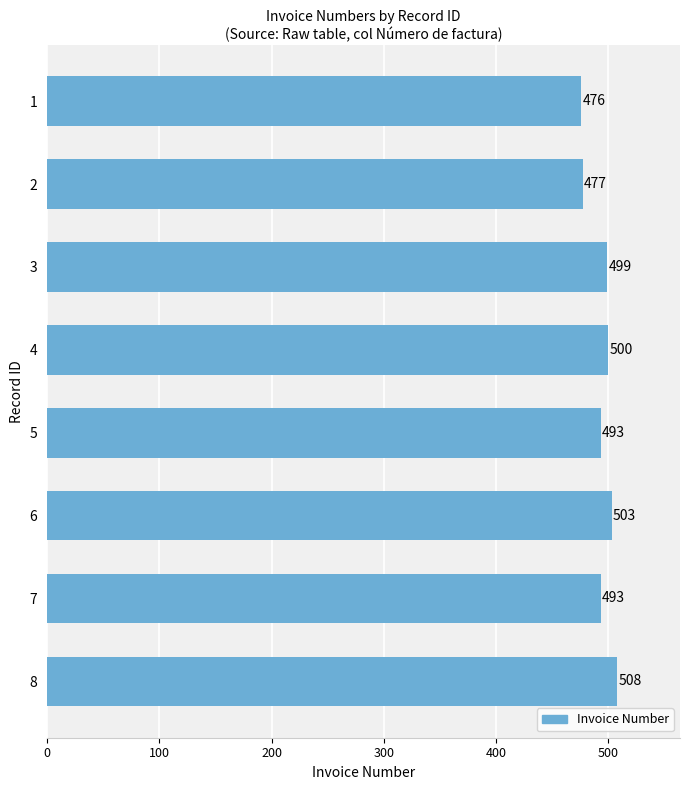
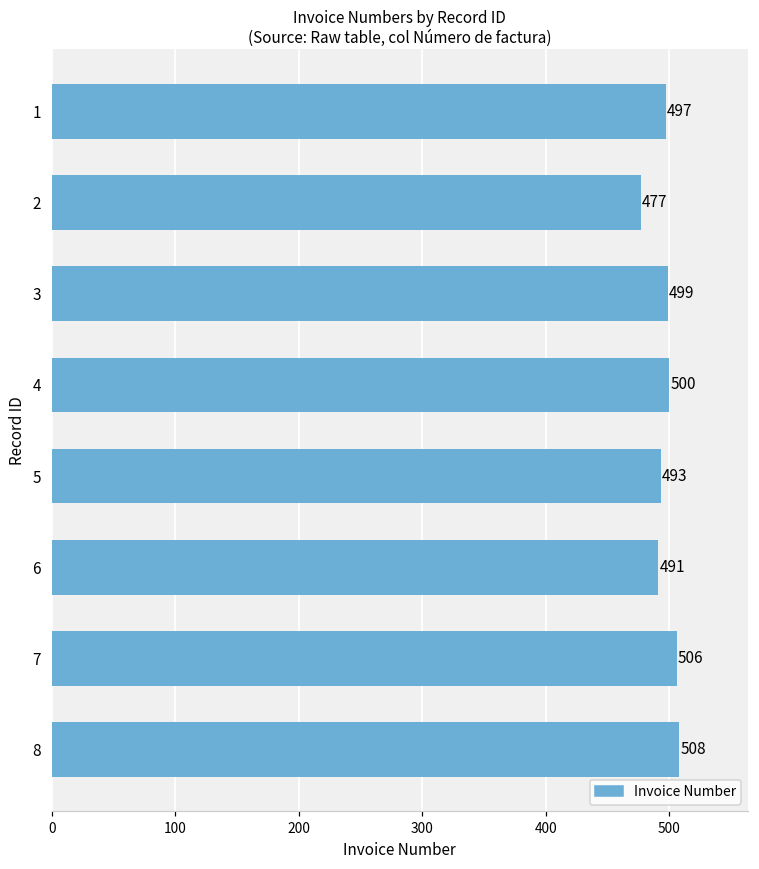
1: 476 -> 497
6: 503 -> 491
7: 493 -> 506
